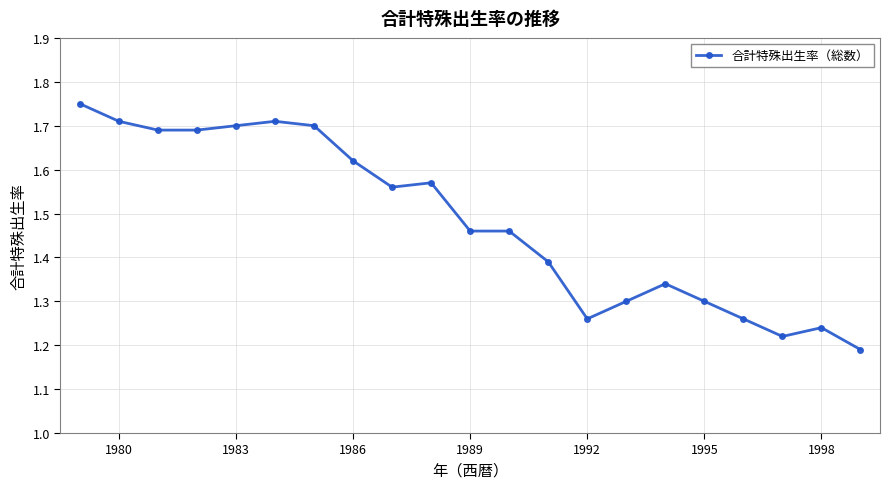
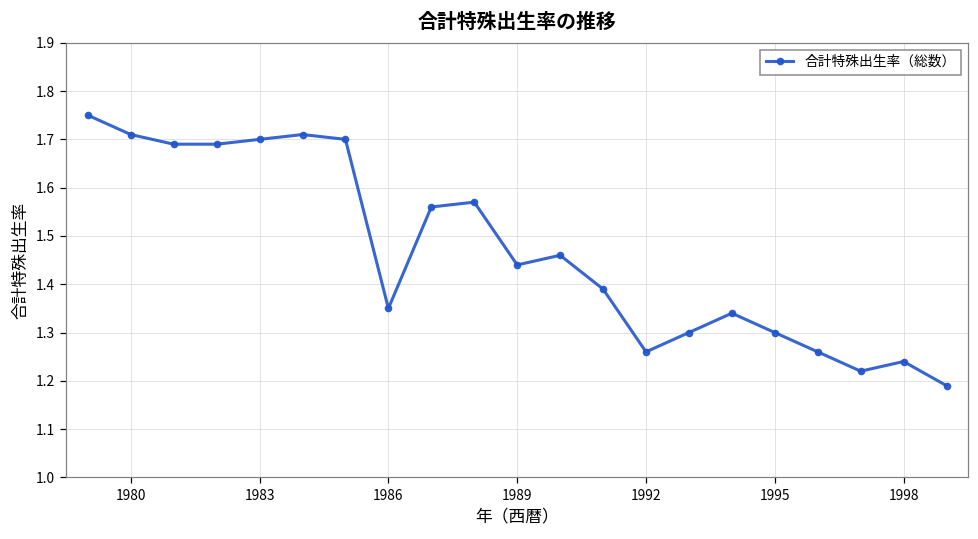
1986: 1.62 -> 1.35
1989: 1.46 -> 1.44
